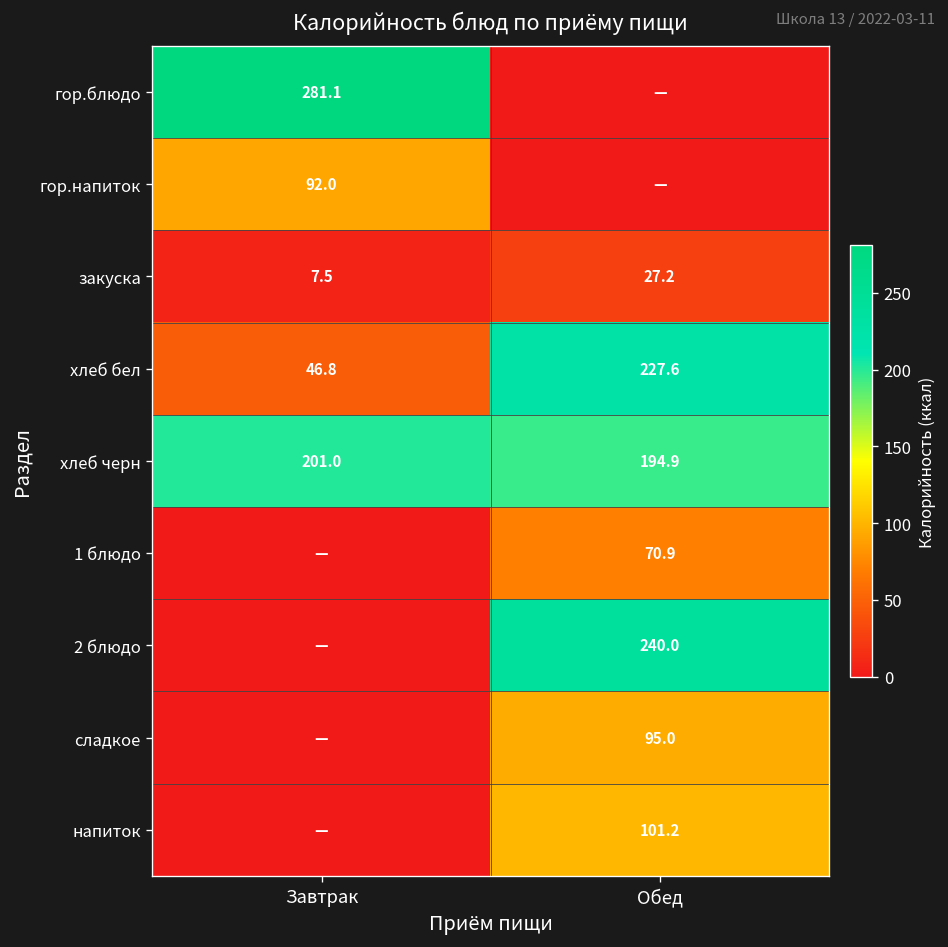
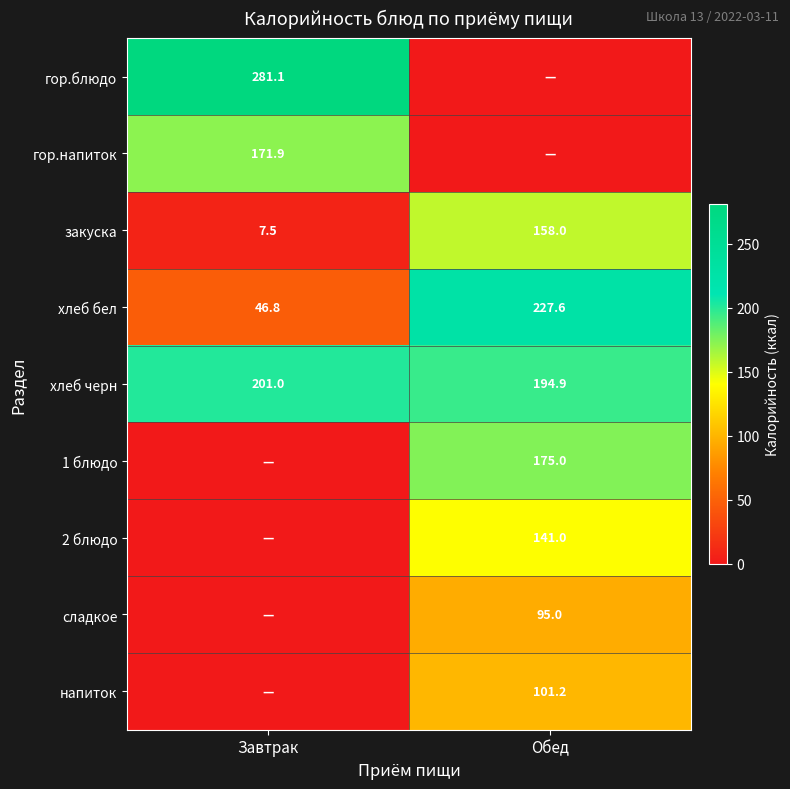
гор.напиток, Завтрак: 92.0 -> 171.9
закуска, Обед: 27.2 -> 158.0
1 блюдо, Обед: 70.9 -> 175.0
2 блюдо, Обед: 240.0 -> 141.0
